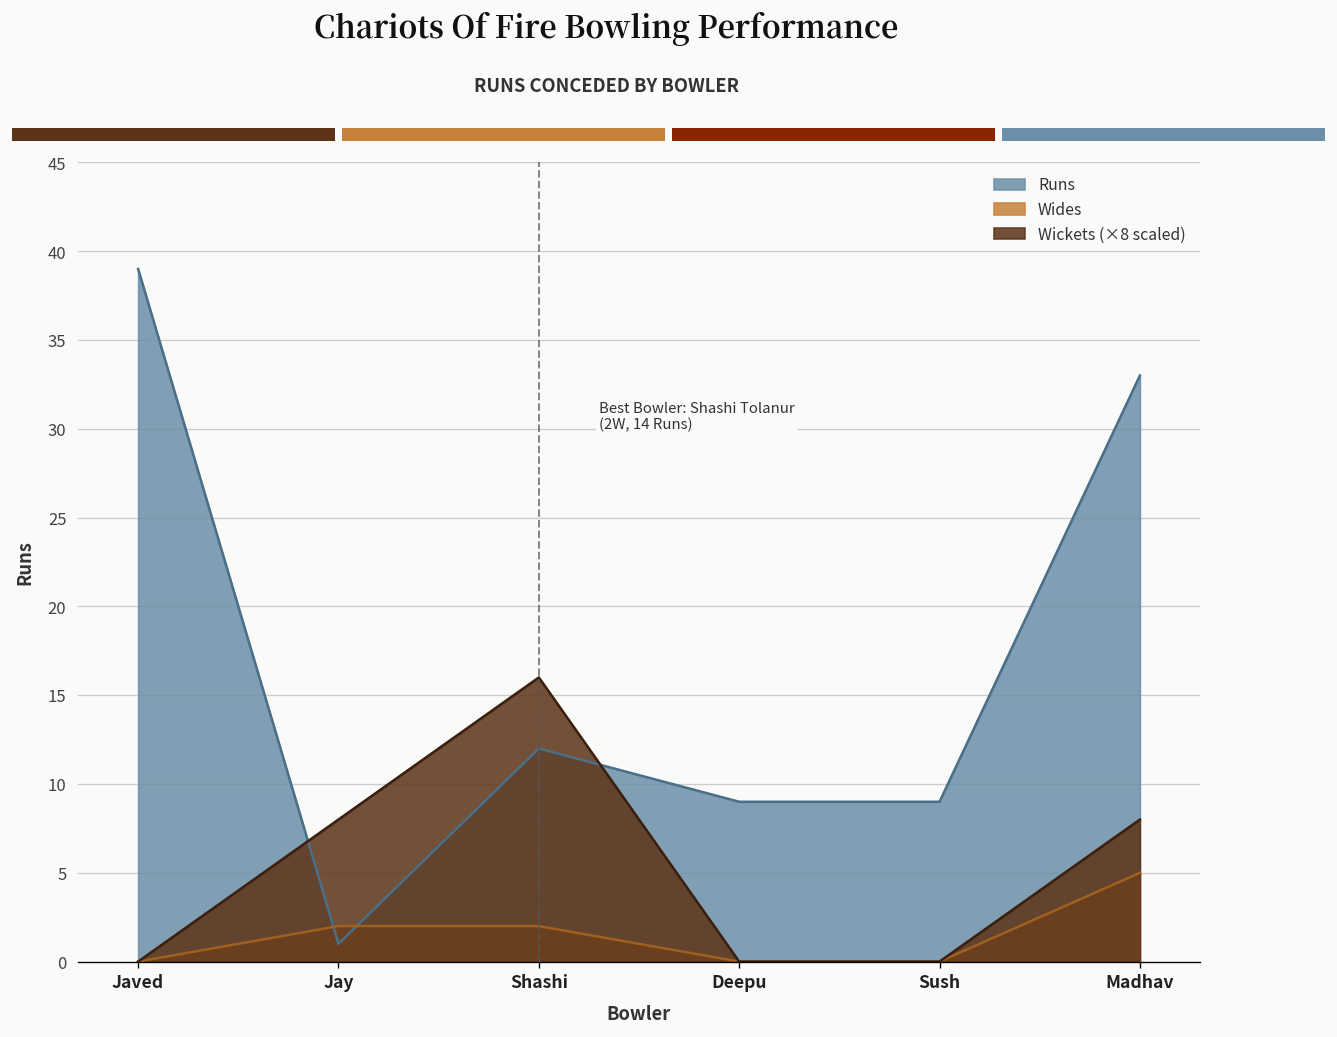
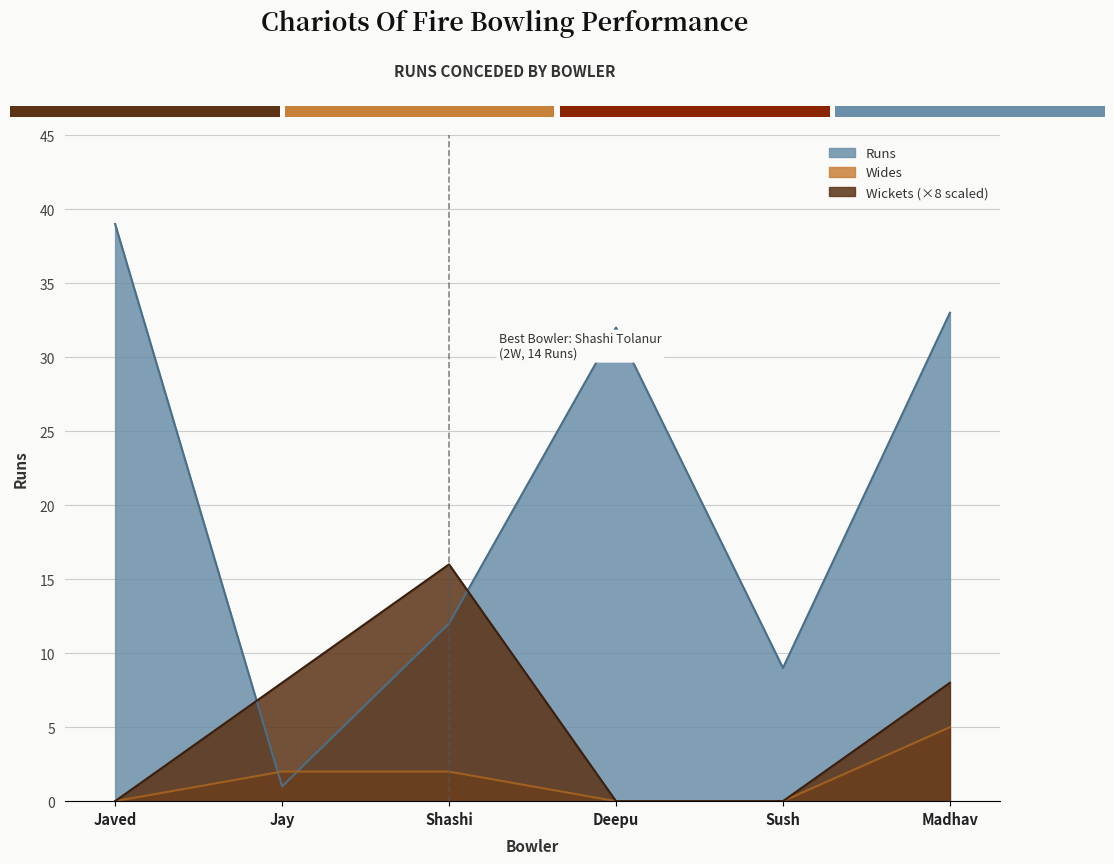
Runs, Deepu: 9 -> 32
